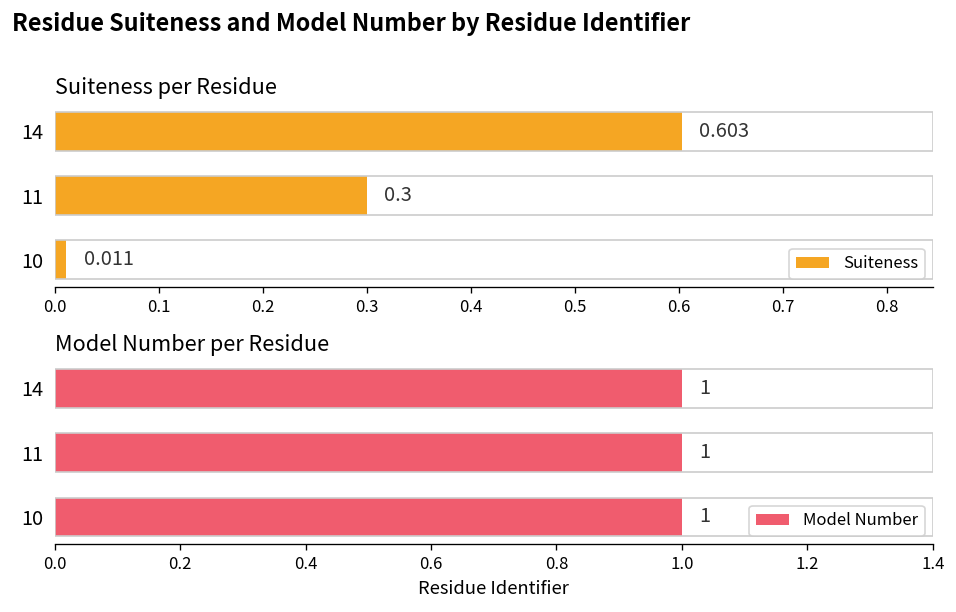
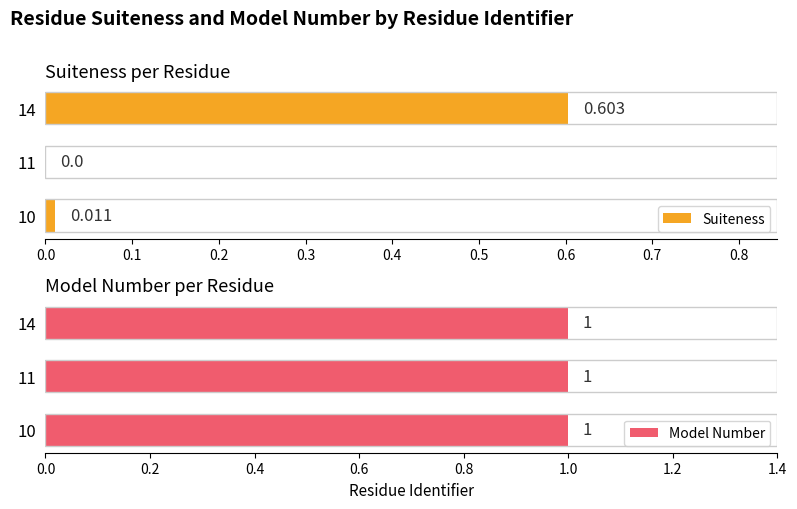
Suiteness per Residue, 11: 0.3 -> 0.0
